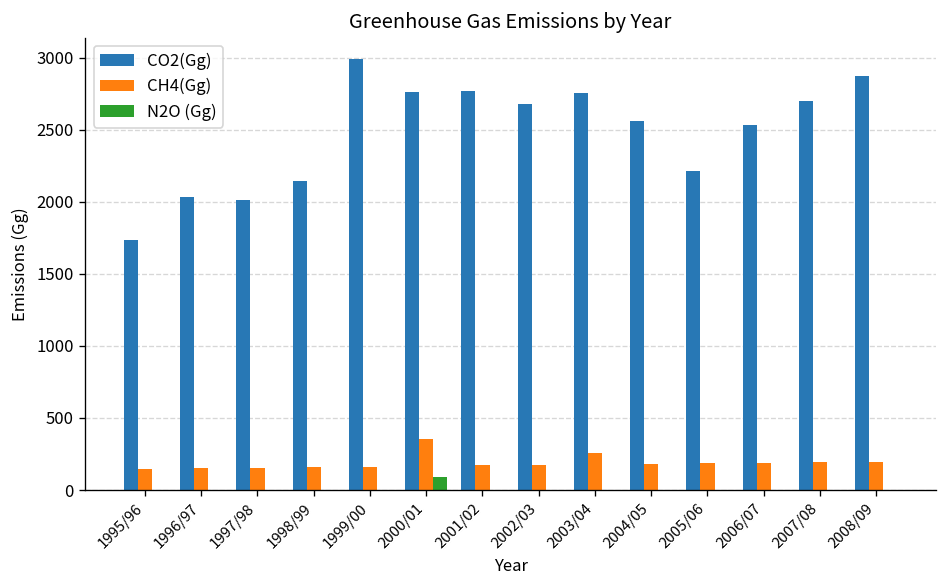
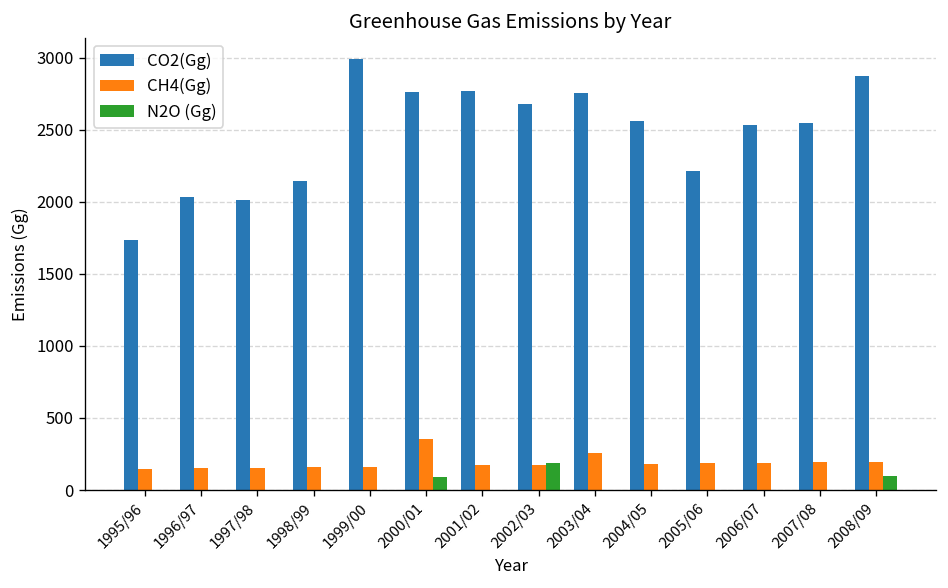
N2O (Gg), 2002/03: 0 -> 190
CO2(Gg), 2007/08: 2700 -> 2550
N2O (Gg), 2008/09: 0 -> 100
